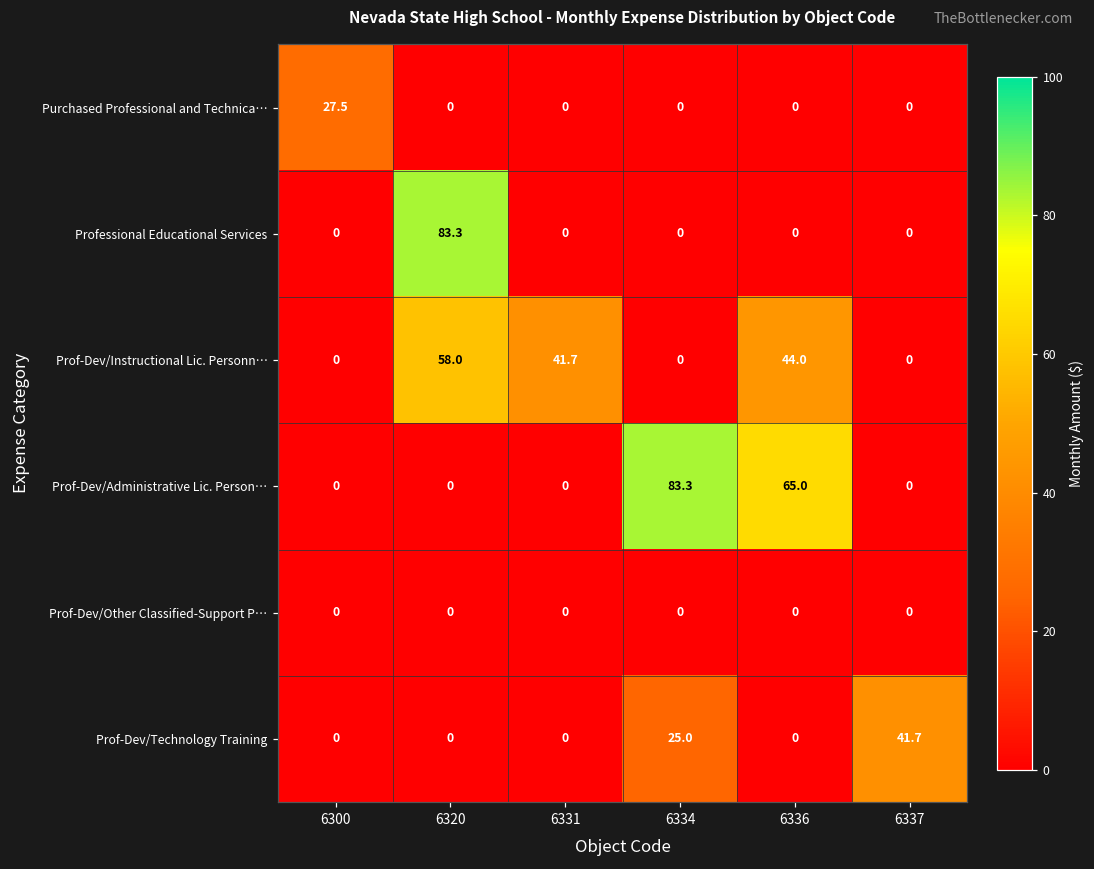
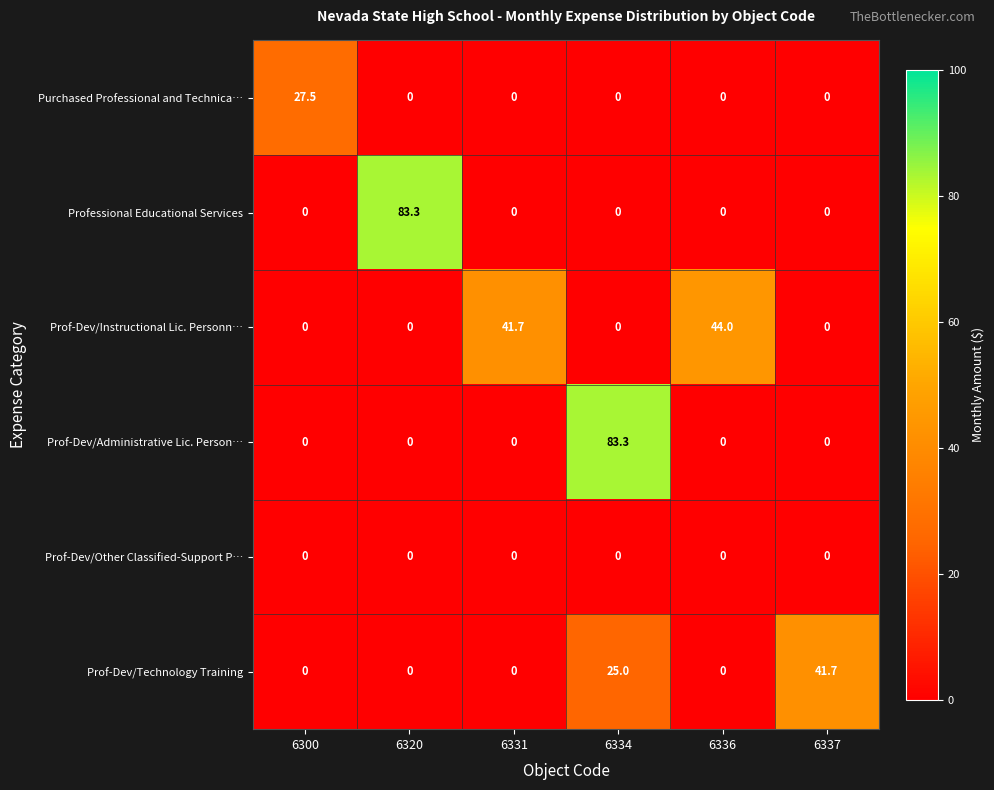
Prof-Dev/Instructional Lic. Personn…, 6320: 58.0 -> 0
Prof-Dev/Administrative Lic. Person…, 6336: 65.0 -> 0
